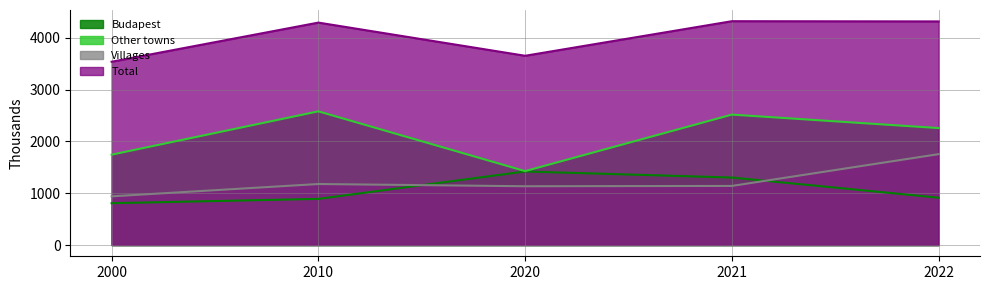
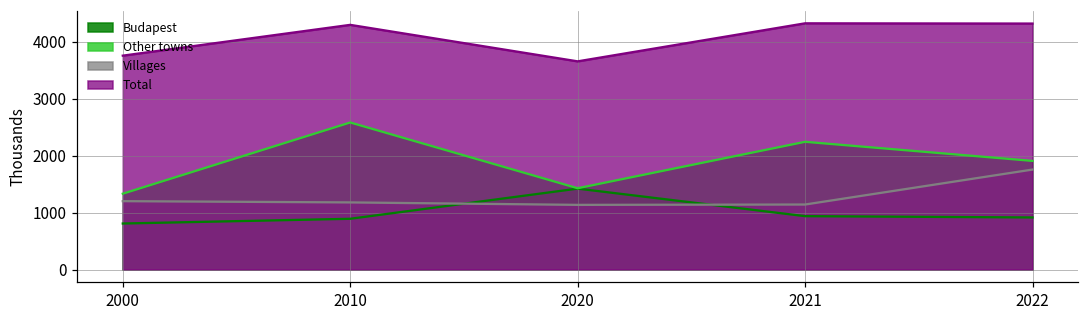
Other towns, 2000: 1700 -> 1300
Villages, 2000: 900 -> 1200
Total, 2000: 3500 -> 3800
Budapest, 2021: 1300 -> 900
Other towns, 2021: 2500 -> 2200
Other towns, 2022: 2300 -> 1900
